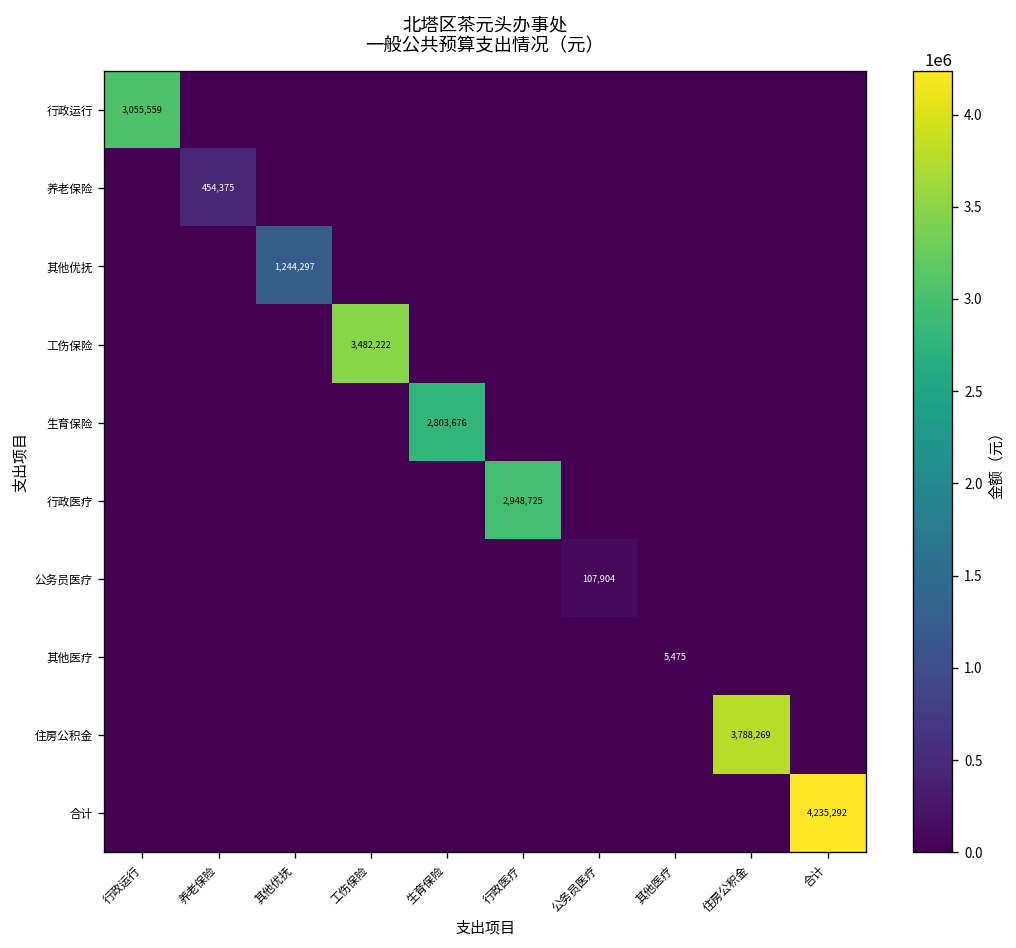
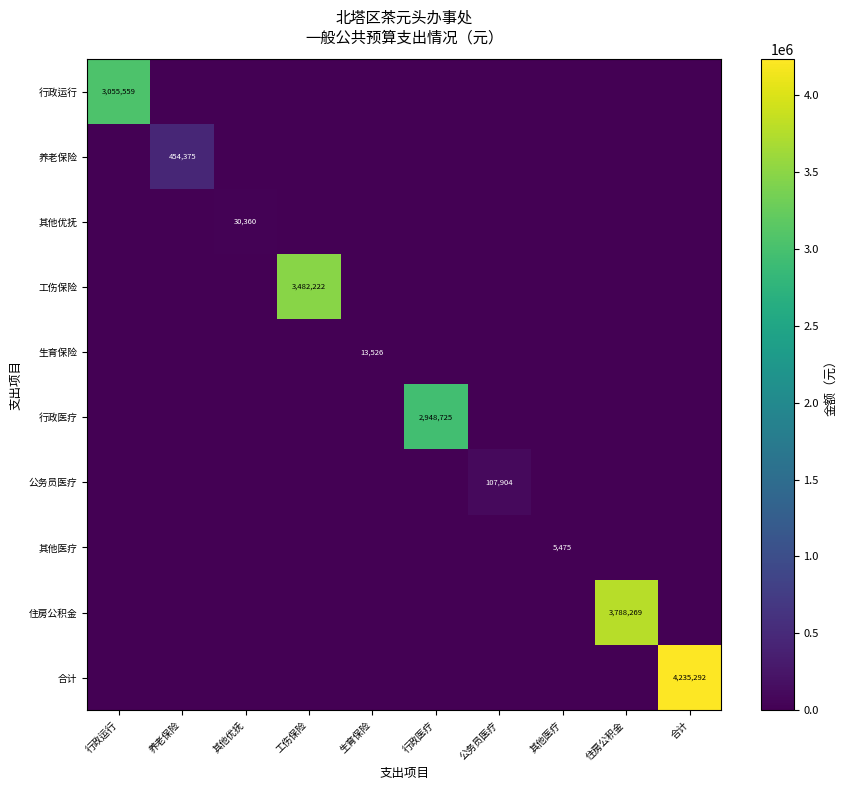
其他优抚, 其他优抚: 1,244,297 -> 30,360
生育保险, 生育保险: 2,803,676 -> 13,526
